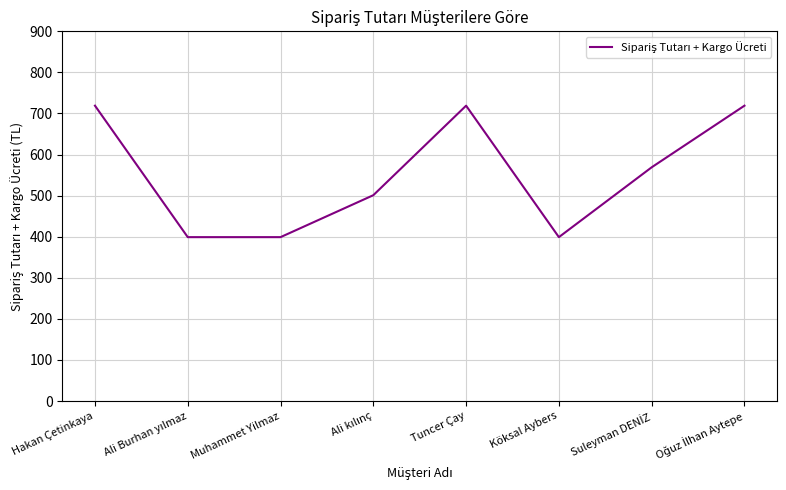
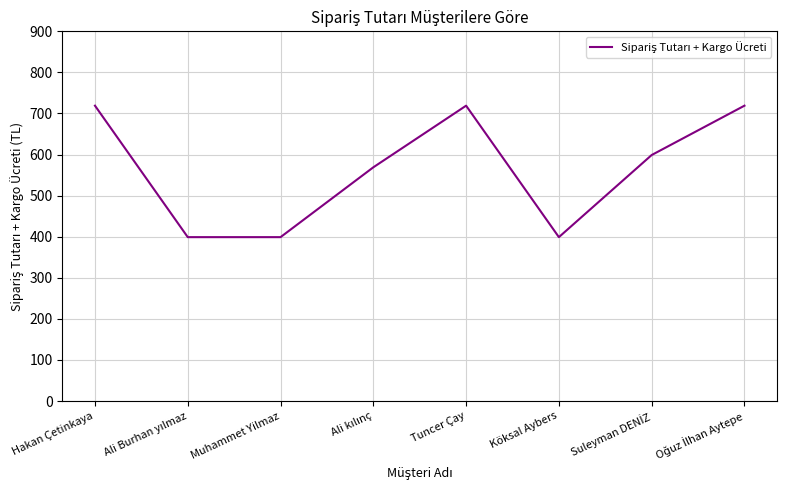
Ali kılınç: 500 -> 570
Suleyman DENİZ: 570 -> 600
